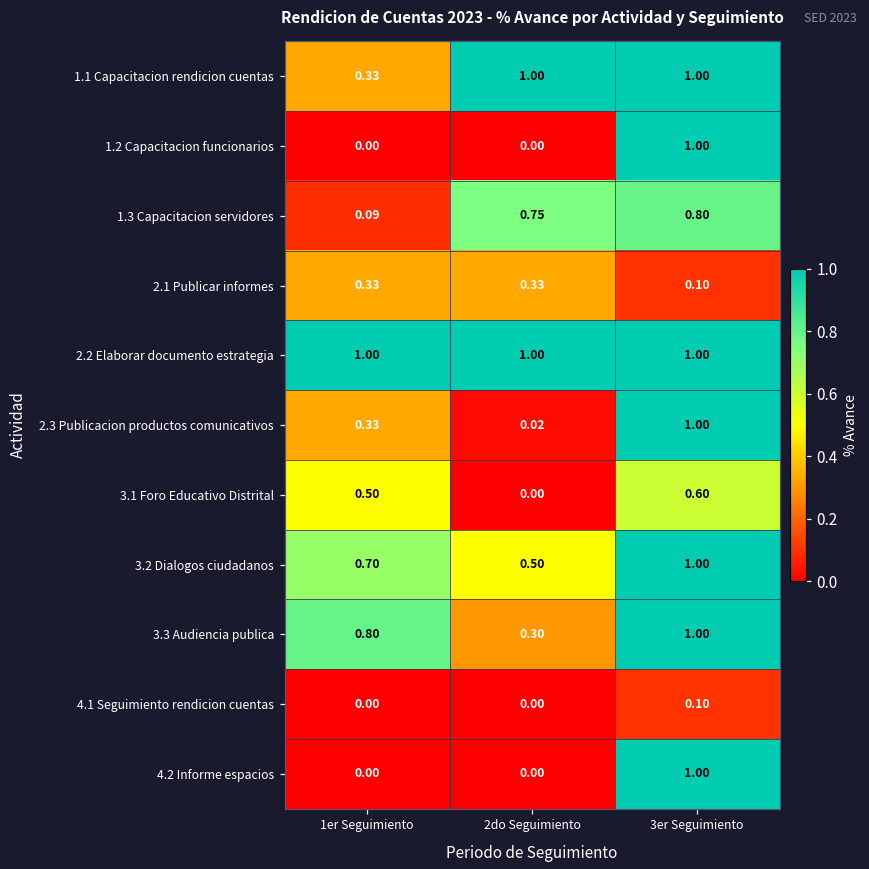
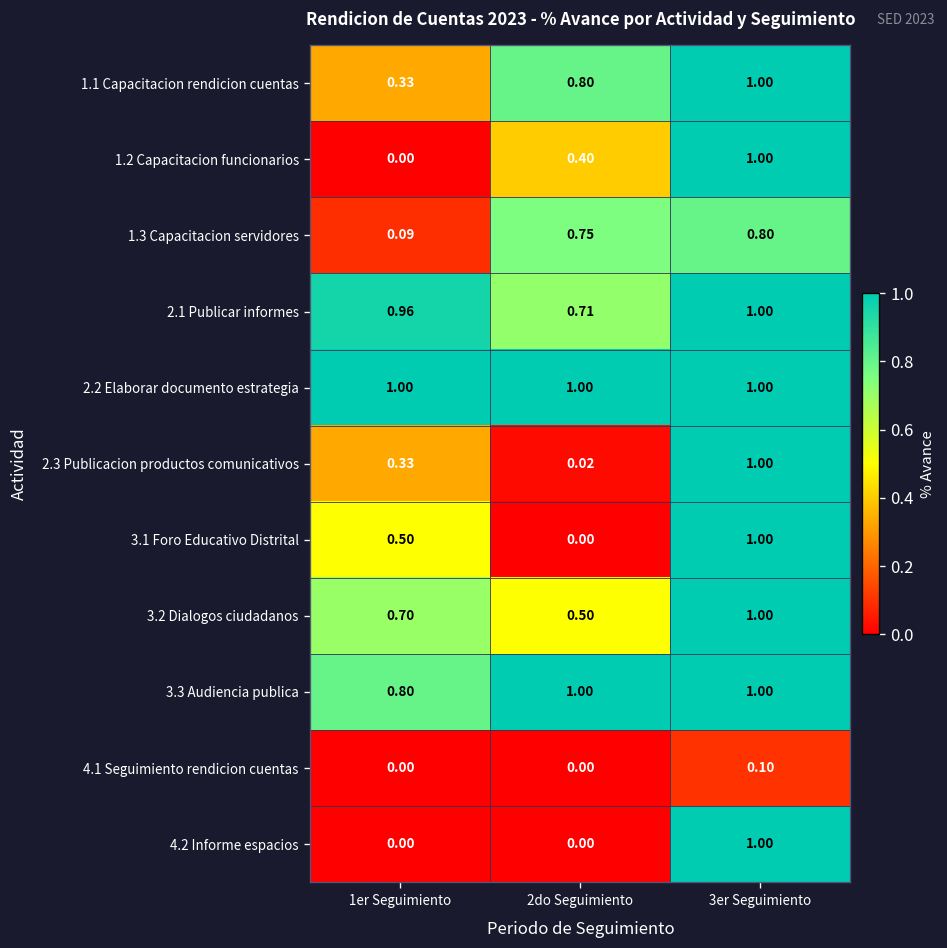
1.1 Capacitacion rendicion cuentas, 2do Seguimiento: 1.00 -> 0.80
1.2 Capacitacion funcionarios, 2do Seguimiento: 0.00 -> 0.40
2.1 Publicar informes, 1er Seguimiento: 0.33 -> 0.96
2.1 Publicar informes, 2do Seguimiento: 0.33 -> 0.71
2.1 Publicar informes, 3er Seguimiento: 0.10 -> 1.00
3.1 Foro Educativo Distrital, 3er Seguimiento: 0.60 -> 1.00
3.3 Audiencia publica, 2do Seguimiento: 0.30 -> 1.00
